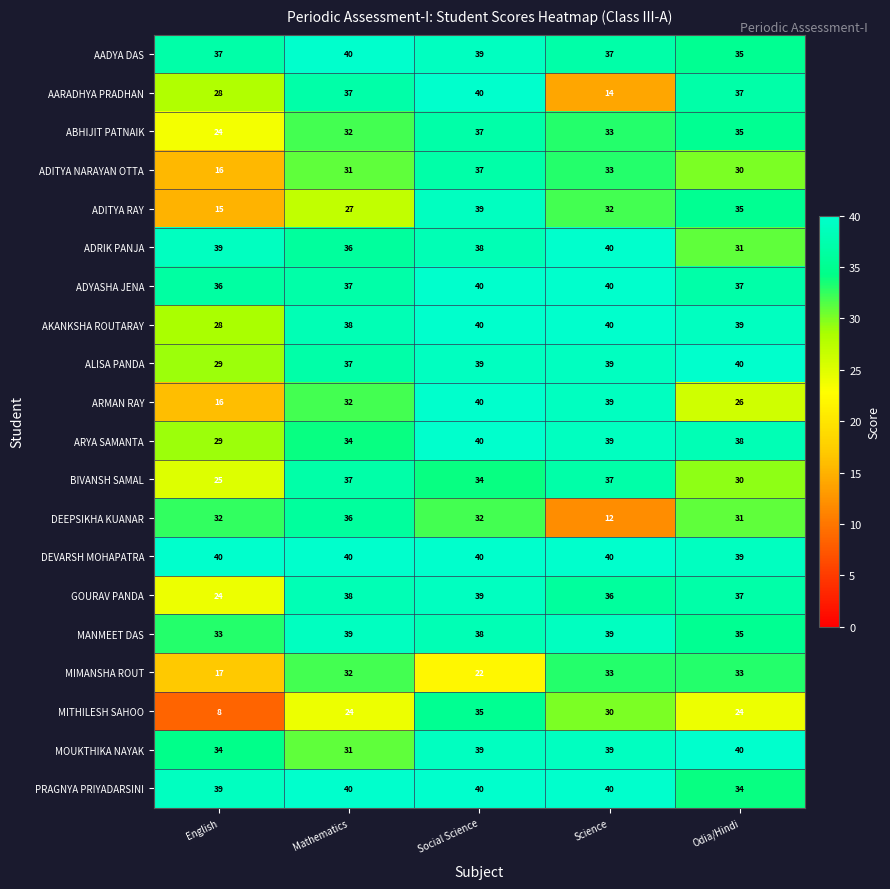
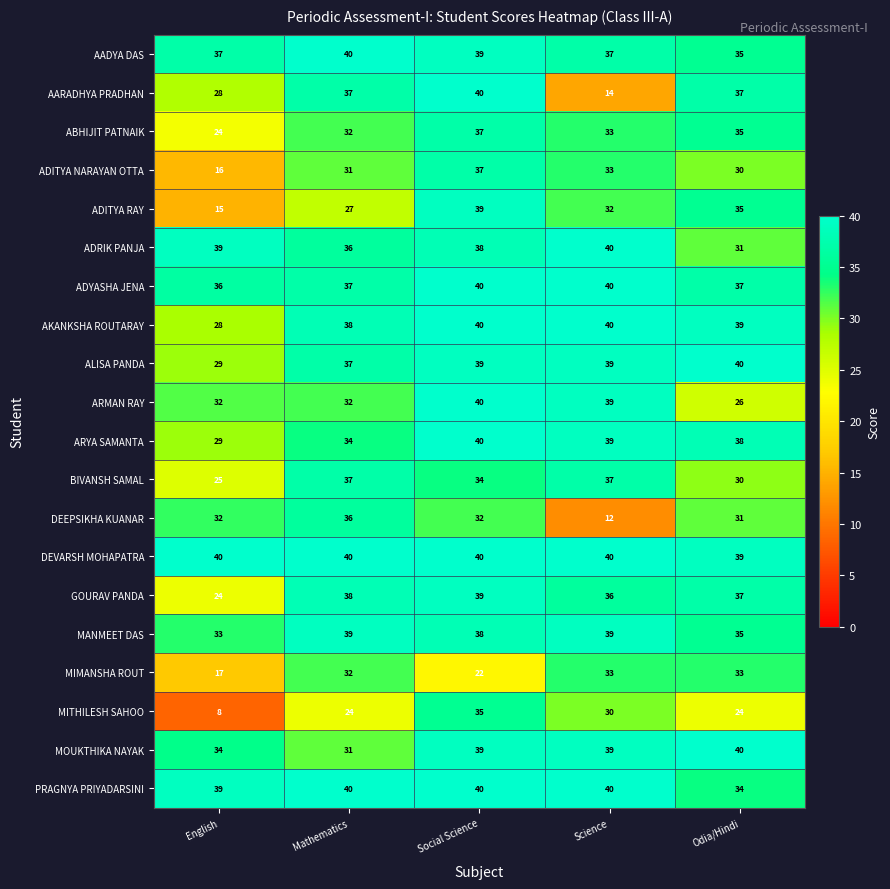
ARMAN RAY, English: 16 -> 32
